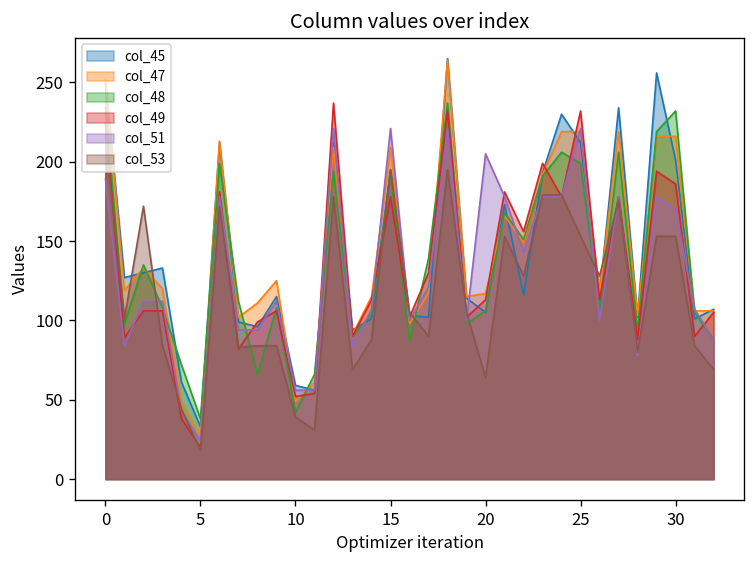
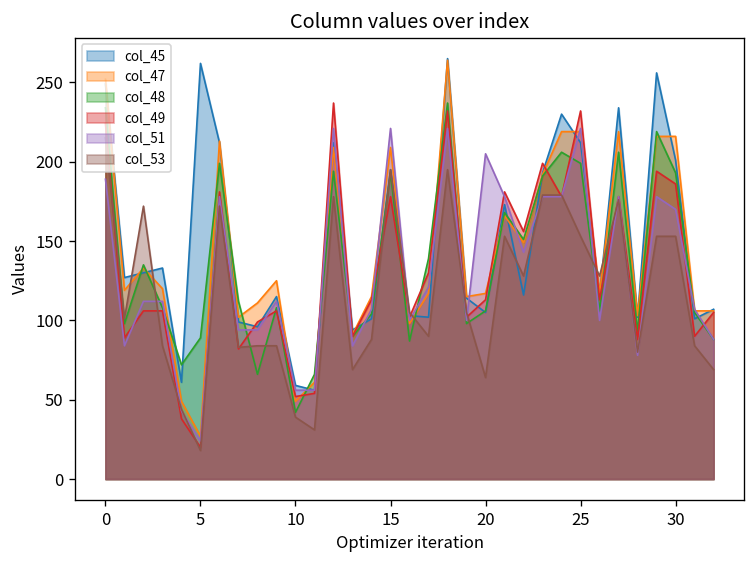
col_45, 5: 33 -> 262
col_48, 5: 38 -> 89
col_48, 30: 232 -> 193
